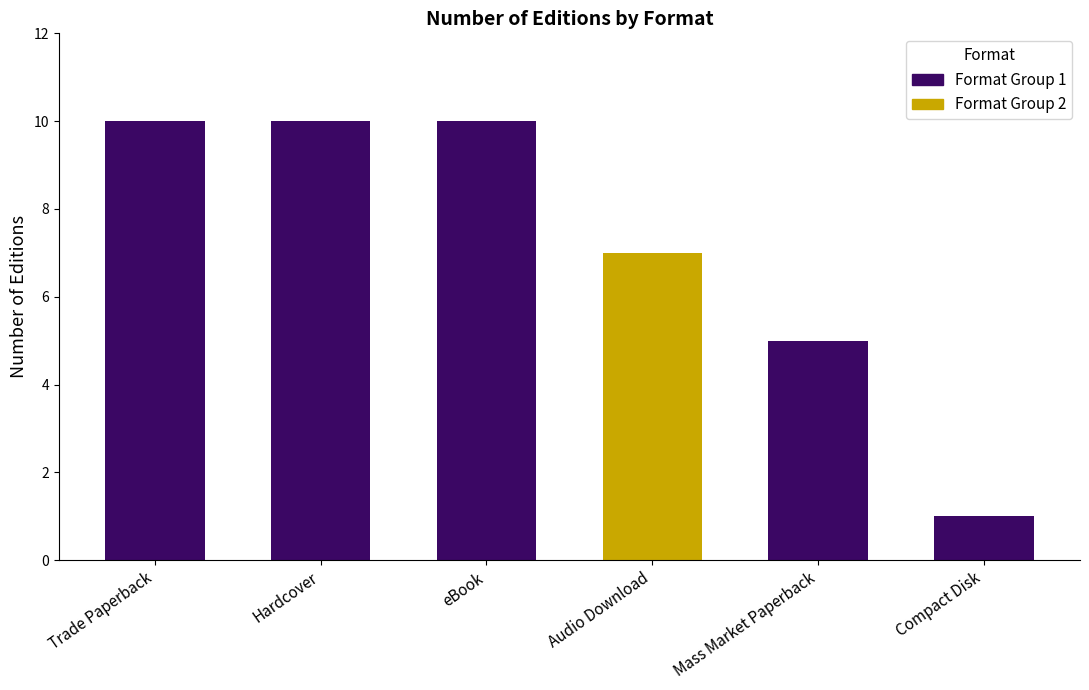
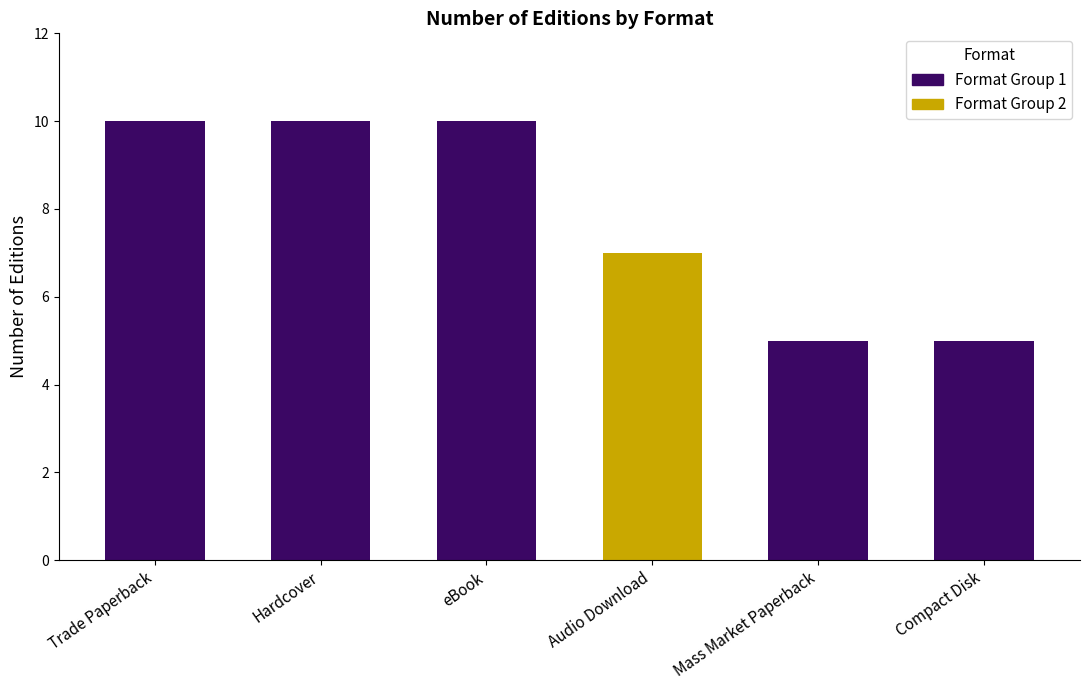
Format Group 1, Compact Disk: 1 -> 5
